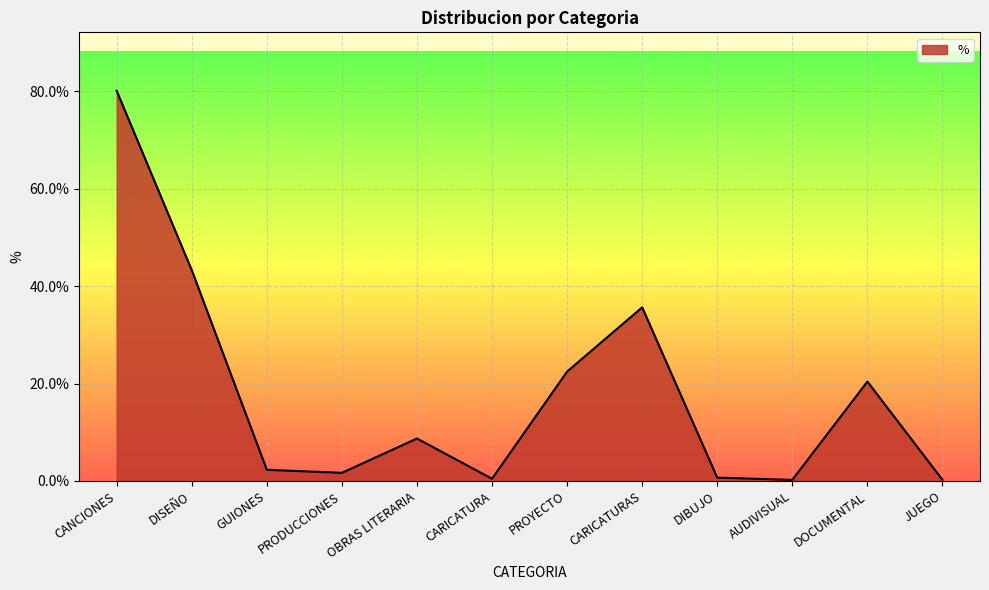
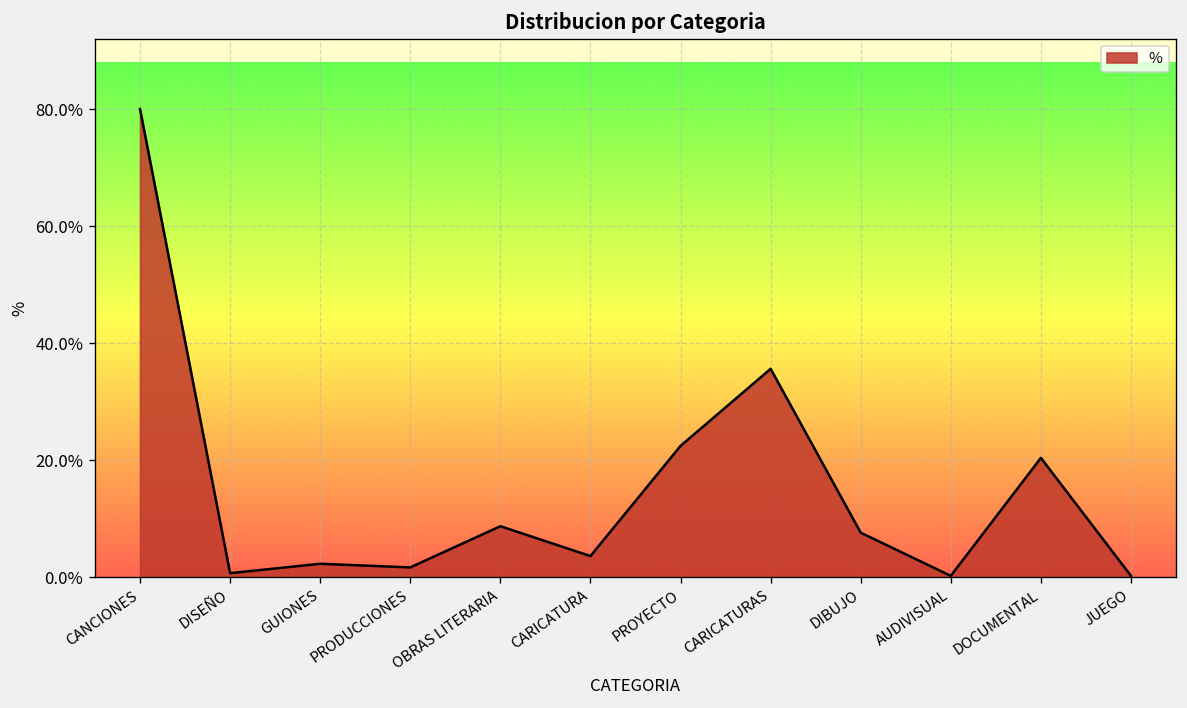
DISEÑO: 43% -> 1%
CARICATURA: 0% -> 4%
DIBUJO: 1% -> 8%
